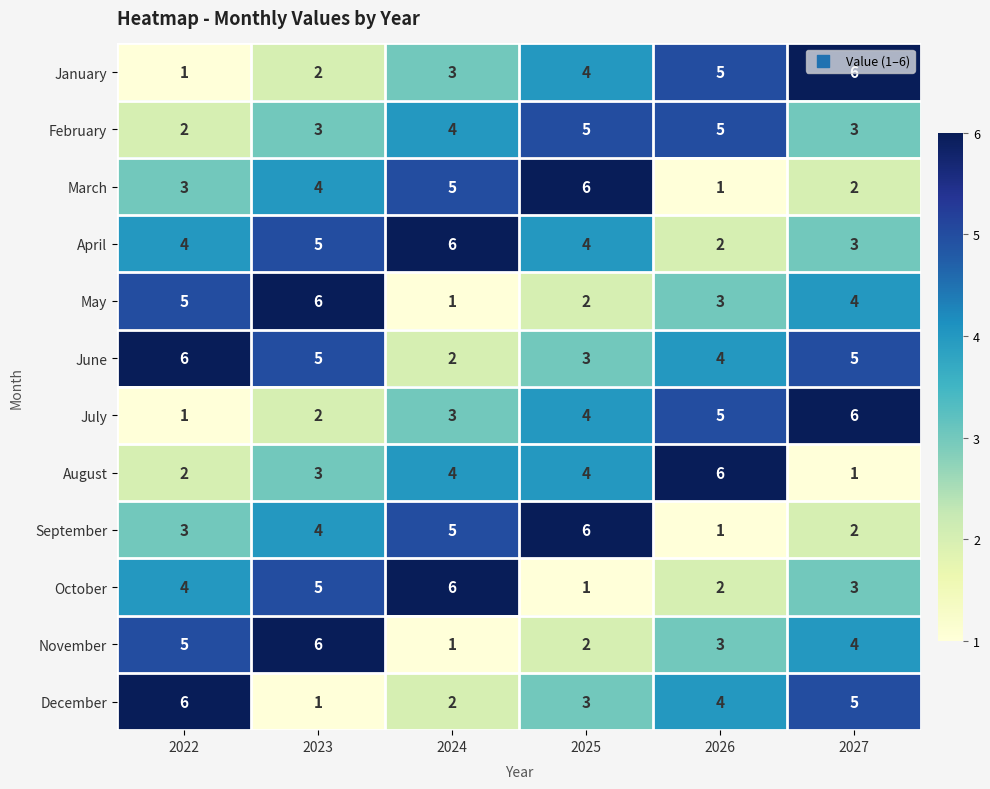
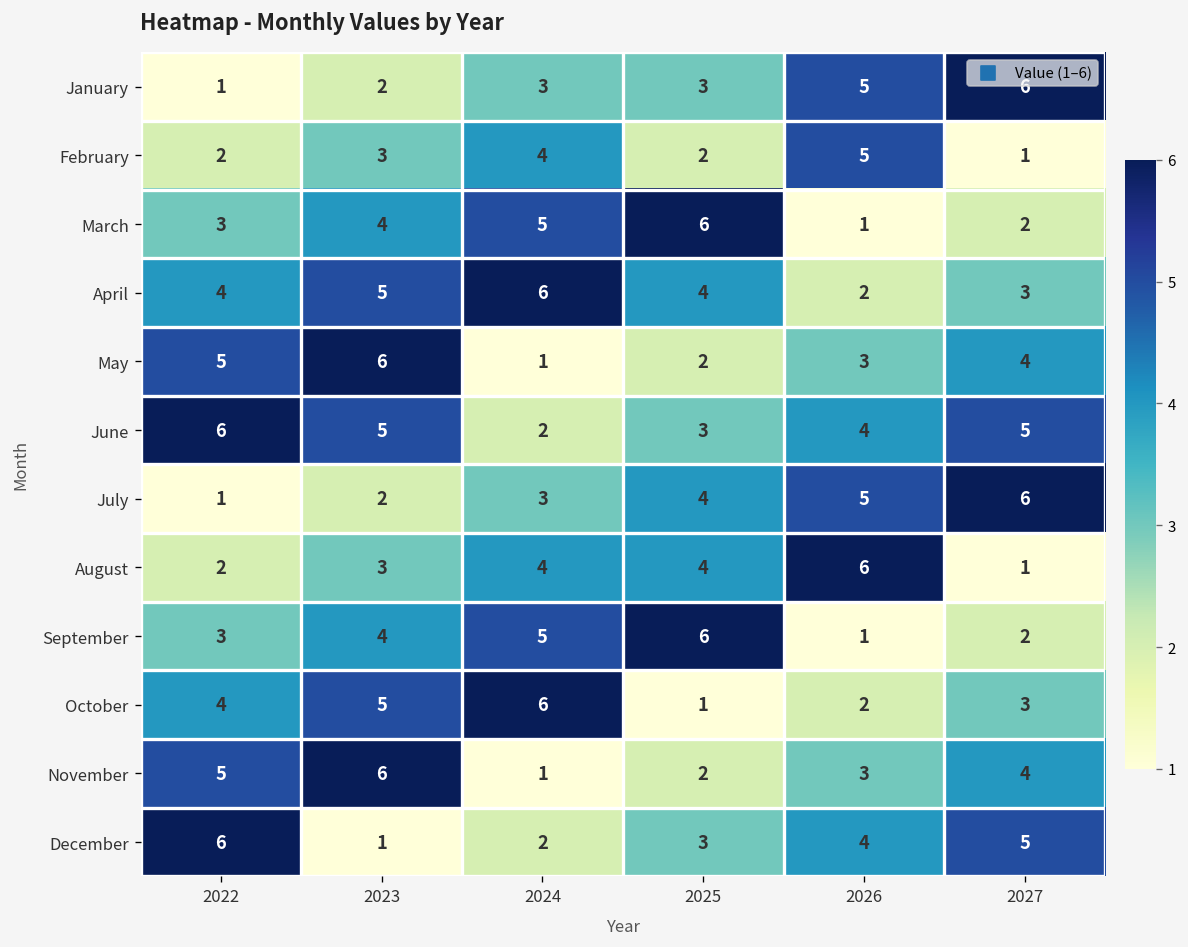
January, 2025: 4 -> 3
February, 2025: 5 -> 2
February, 2027: 3 -> 1
